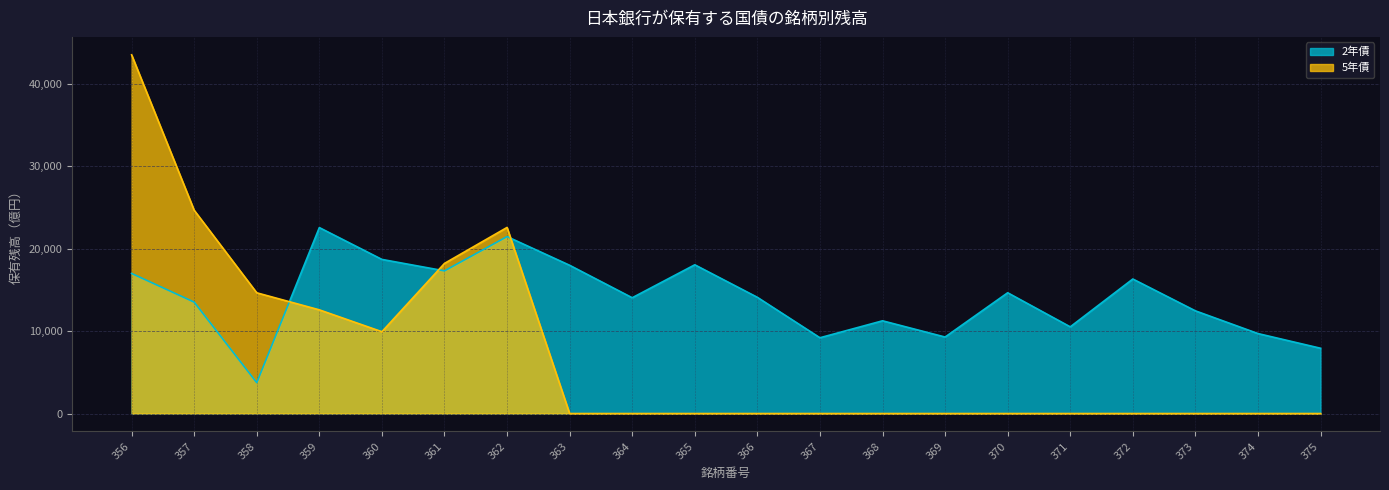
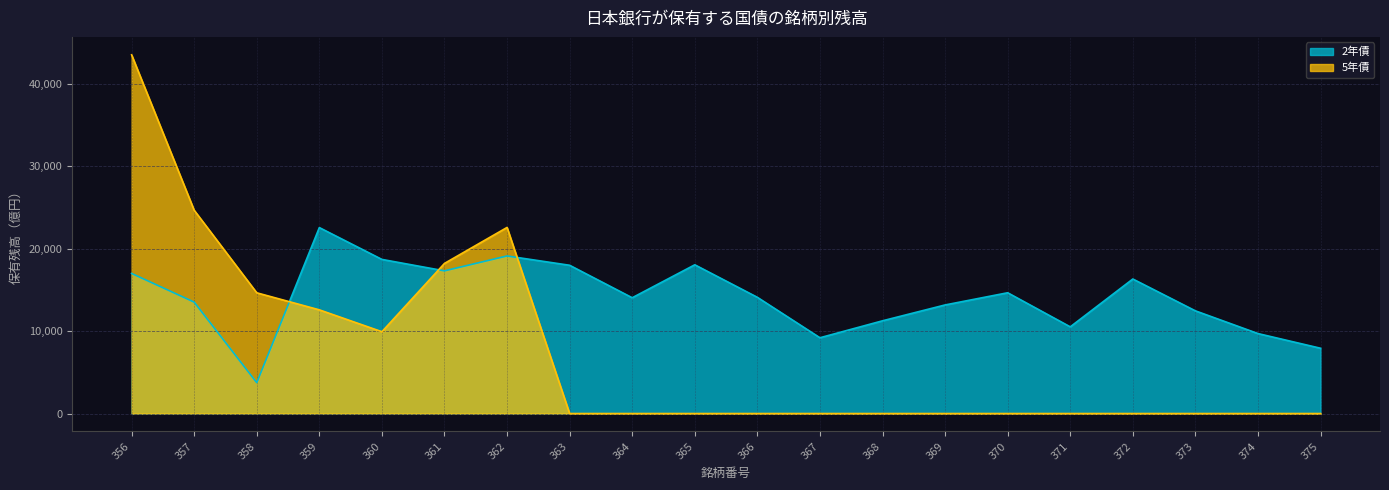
2年債, 362: 21,000 -> 19,000
2年債, 369: 9,000 -> 13,000
